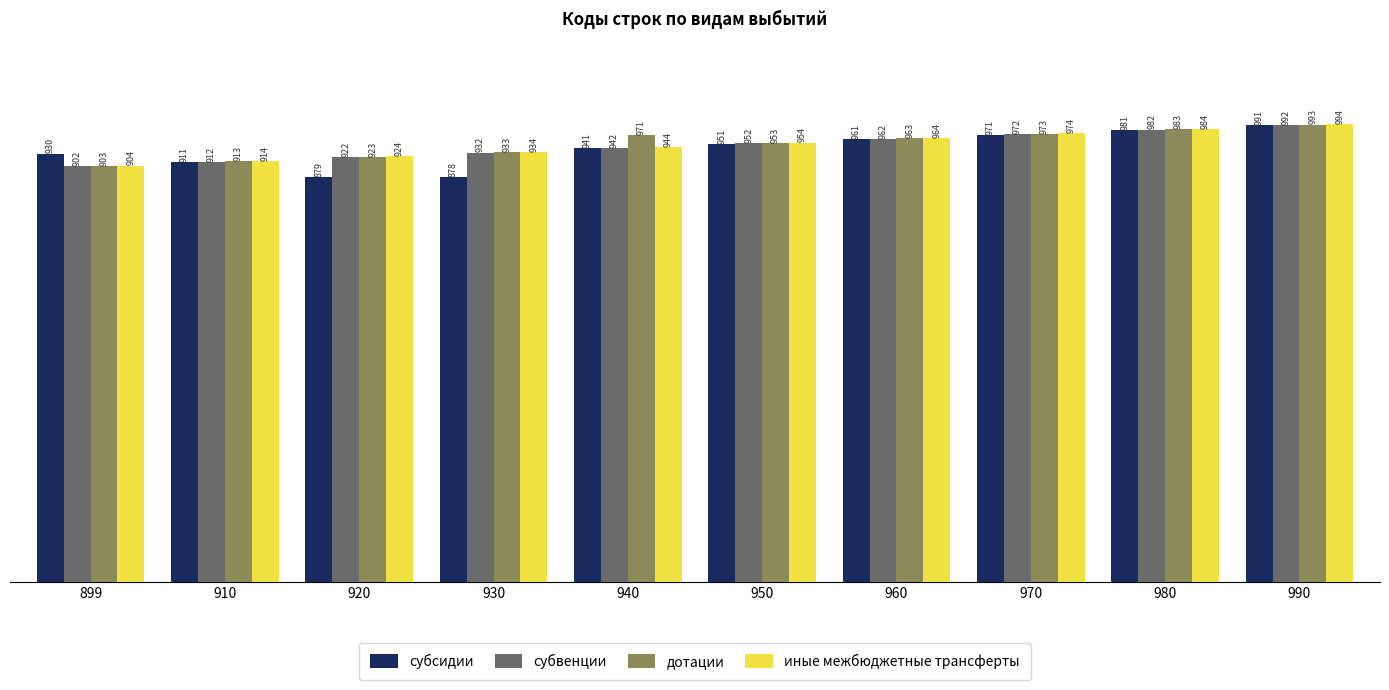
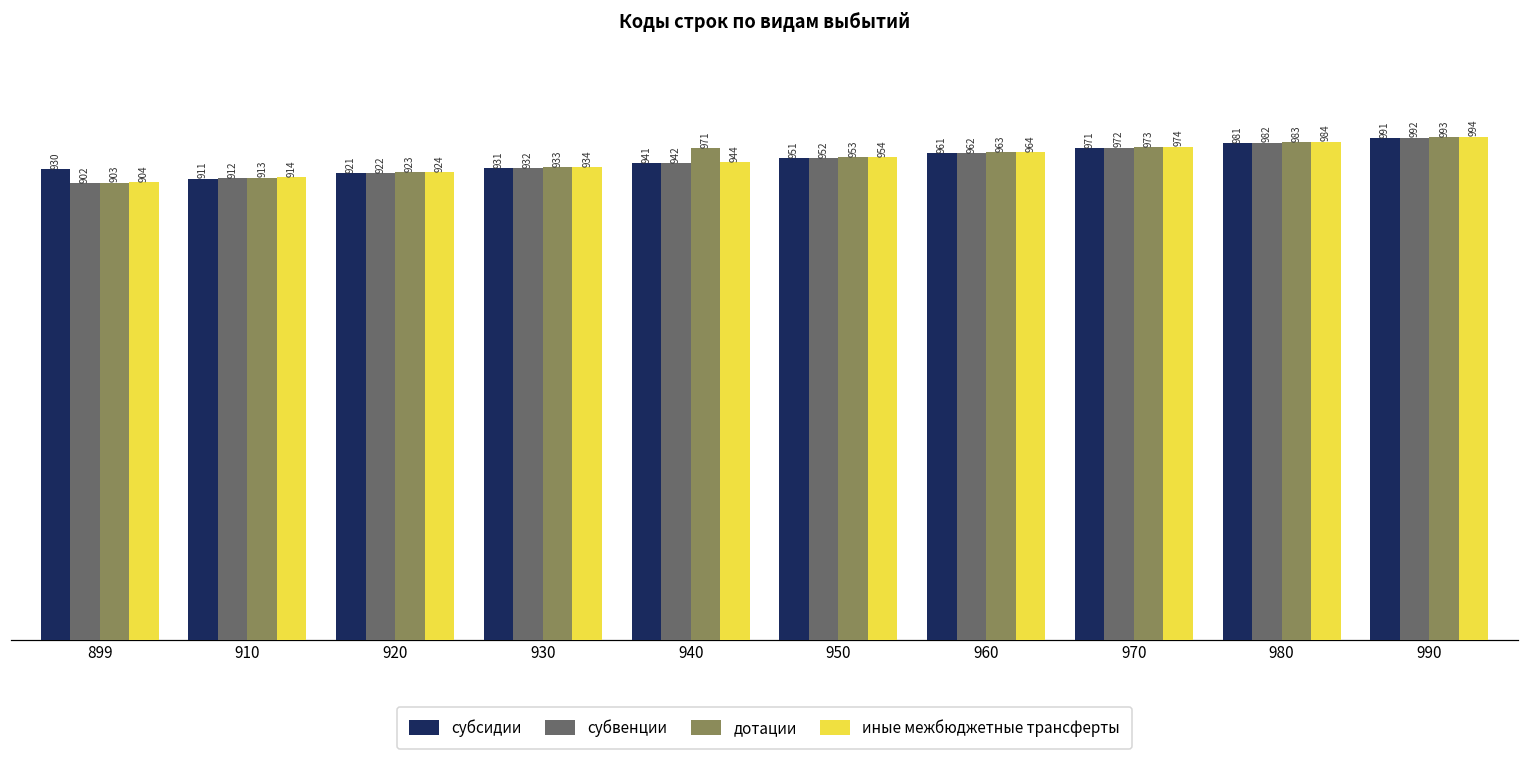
субсидии, 920: 879 -> 921
субсидии, 930: 878 -> 931
